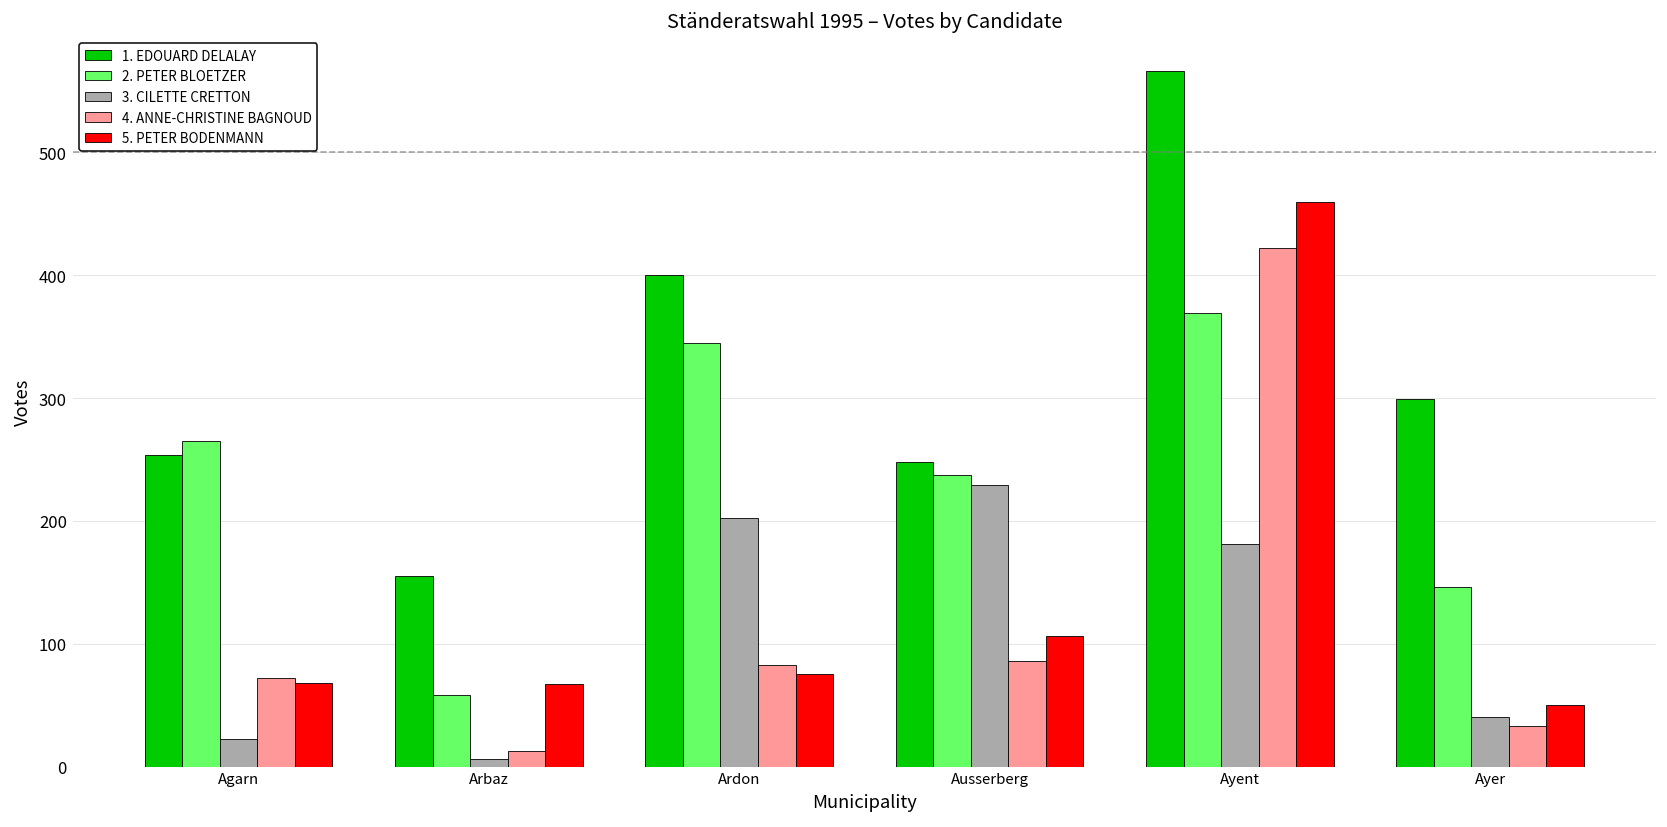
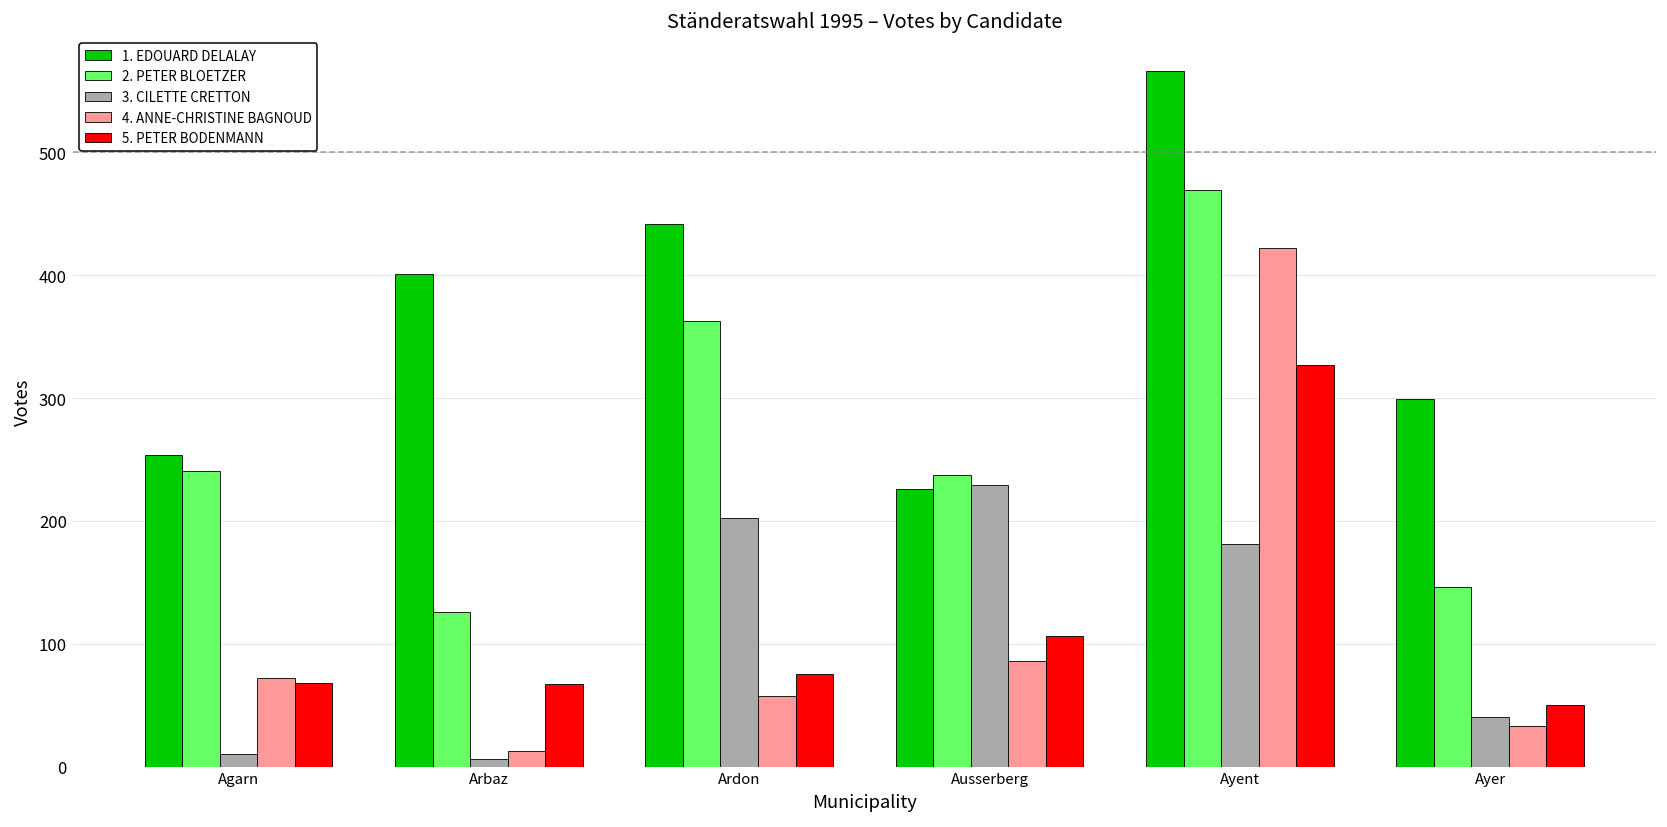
2. PETER BLOETZER, Agarn: 265 -> 241
3. CILETTE CRETTON, Agarn: 22 -> 10
1. EDOUARD DELALAY, Arbaz: 155 -> 401
2. PETER BLOETZER, Arbaz: 58 -> 126
1. EDOUARD DELALAY, Ardon: 400 -> 442
2. PETER BLOETZER, Ardon: 345 -> 363
4. ANNE-CHRISTINE BAGNOUD, Ardon: 83 -> 57
1. EDOUARD DELALAY, Ausserberg: 248 -> 226
2. PETER BLOETZER, Ayent: 369 -> 469
5. PETER BODENMANN, Ayent: 460 -> 327
